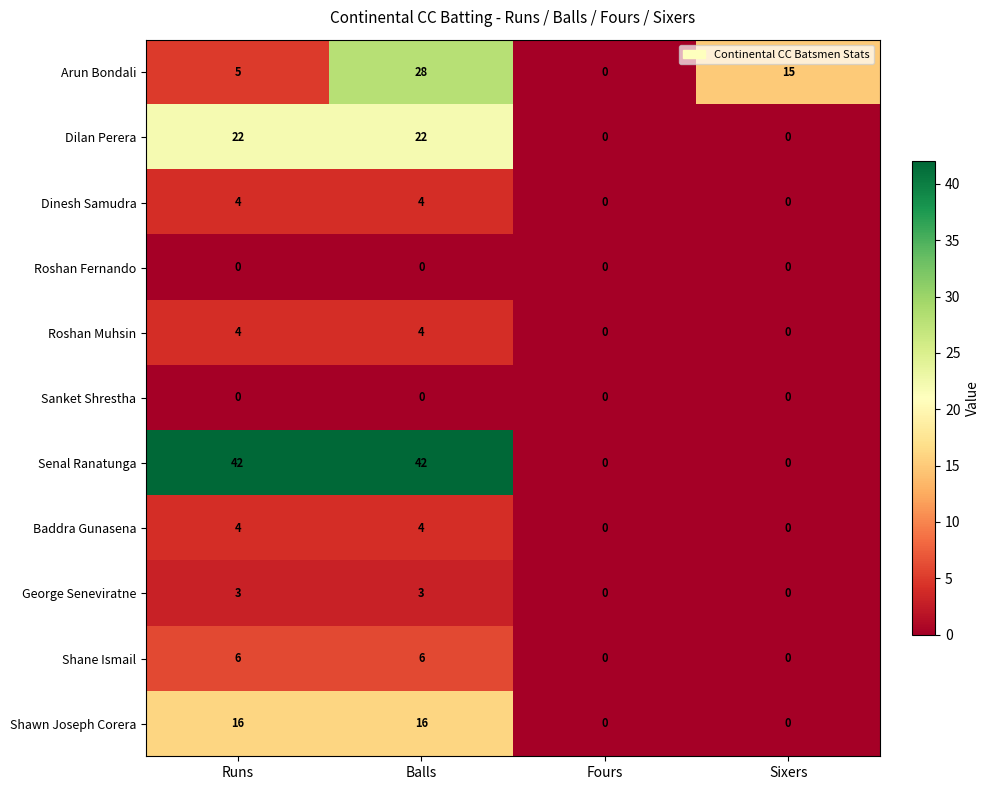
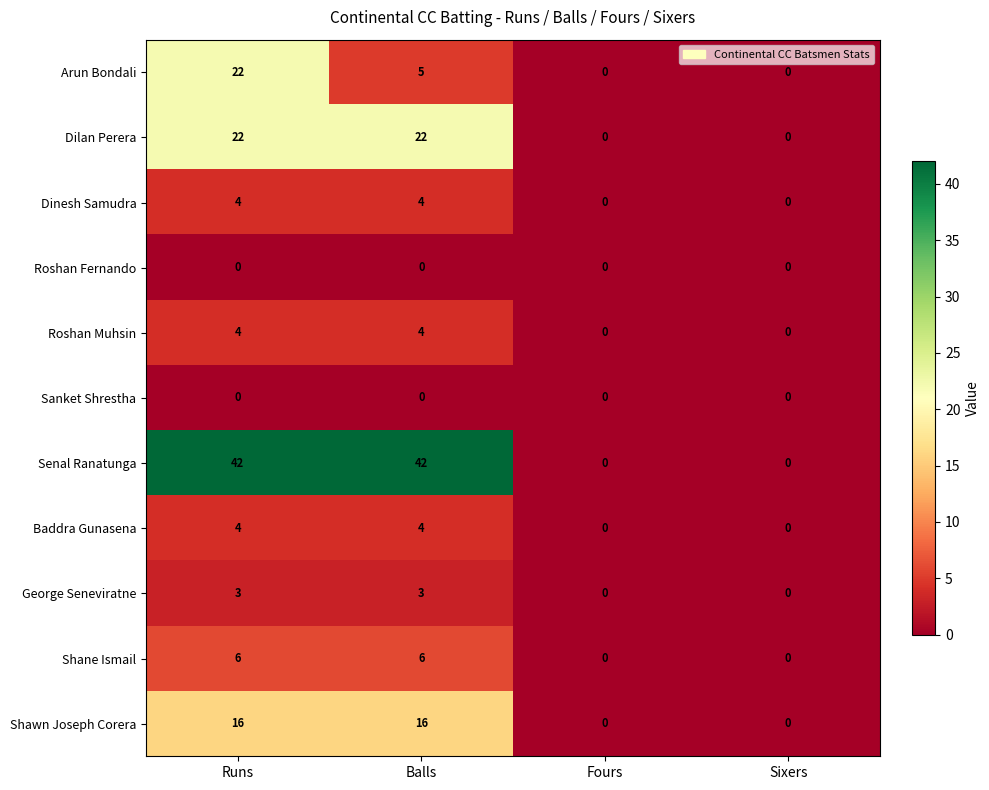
Arun Bondali, Runs: 5 -> 22
Arun Bondali, Balls: 28 -> 5
Arun Bondali, Sixers: 15 -> 0
